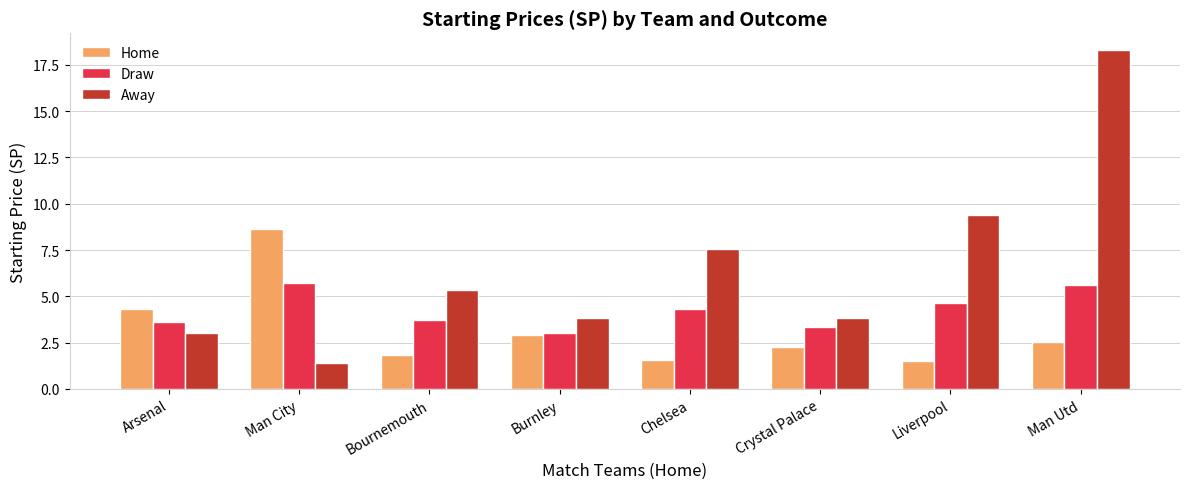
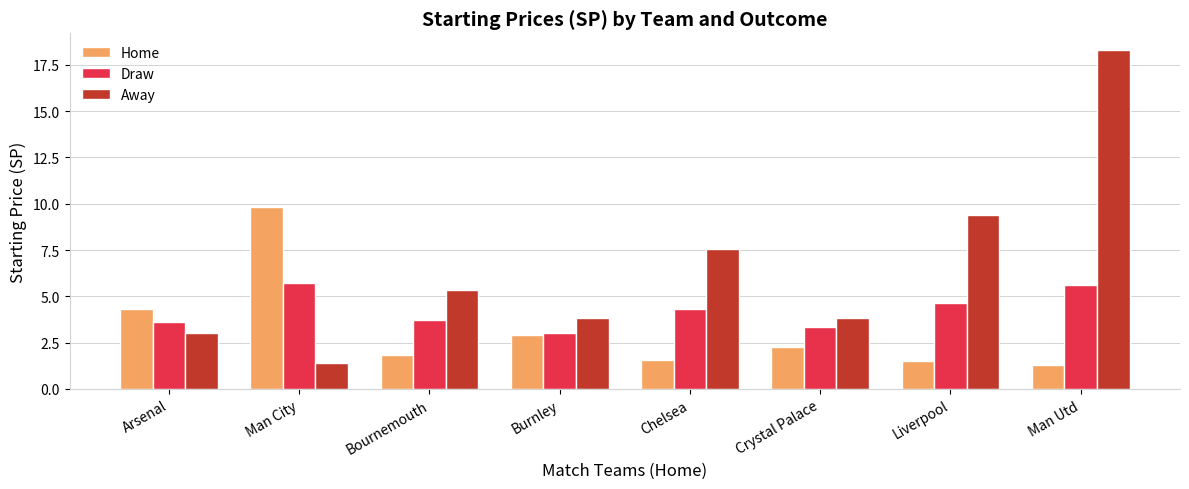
Home, Man City: 8.7 -> 9.8
Home, Man Utd: 2.5 -> 1.3
